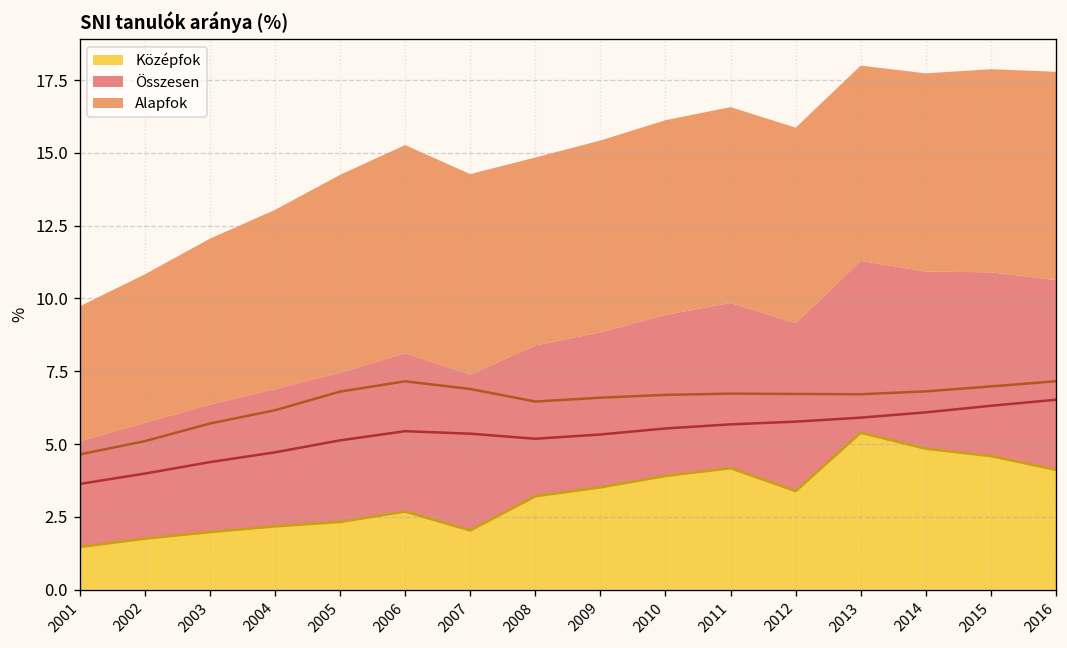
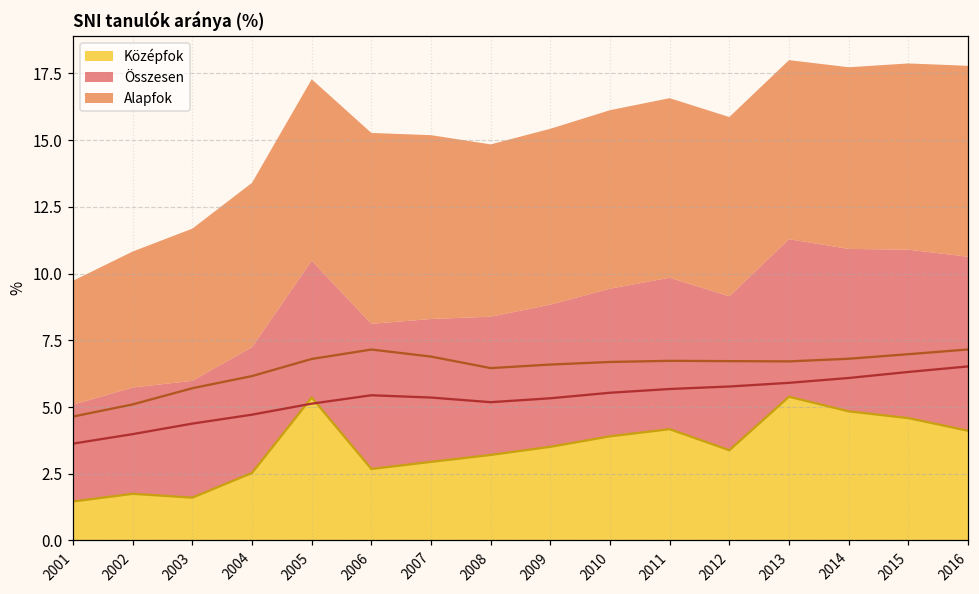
Középfok, 2003: 2.0 -> 1.6
Középfok, 2004: 2.2 -> 2.5
Középfok, 2005: 2.3 -> 5.4
Középfok, 2007: 2.0 -> 2.9
